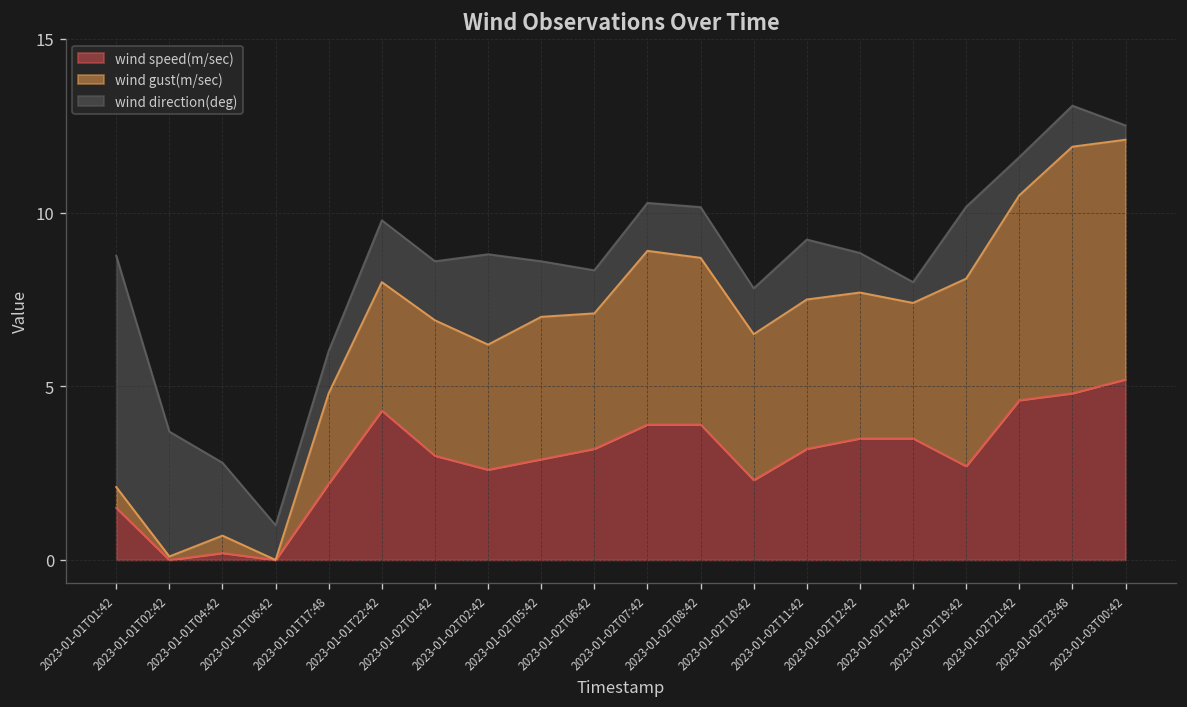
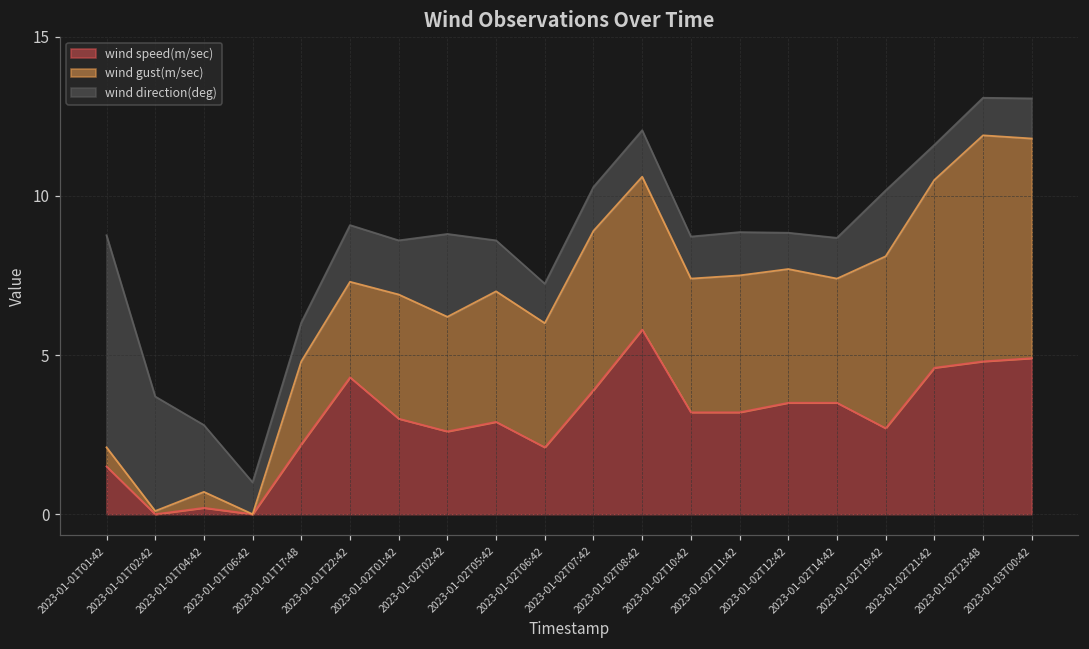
wind gust(m/sec), 2023-01-01T22:42: 3.7 -> 3.0
wind speed(m/sec), 2023-01-02T06:42: 3.2 -> 2.1
wind speed(m/sec), 2023-01-02T08:42: 3.9 -> 5.8
wind speed(m/sec), 2023-01-02T10:42: 2.3 -> 3.2
wind direction(deg), 2023-01-02T11:42: 1.7 -> 1.4
wind direction(deg), 2023-01-02T14:42: 0.6 -> 1.3
wind speed(m/sec), 2023-01-03T00:42: 5.2 -> 4.9
wind direction(deg), 2023-01-03T00:42: 0.4 -> 1.3
